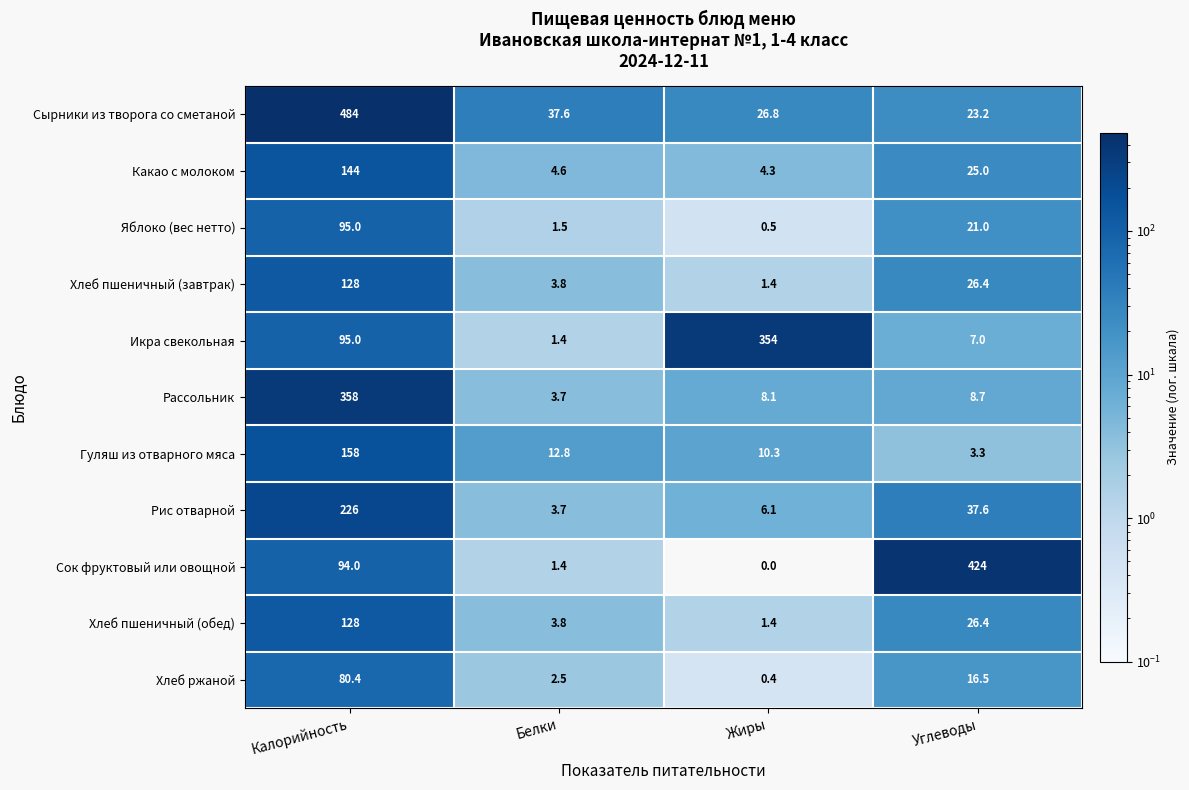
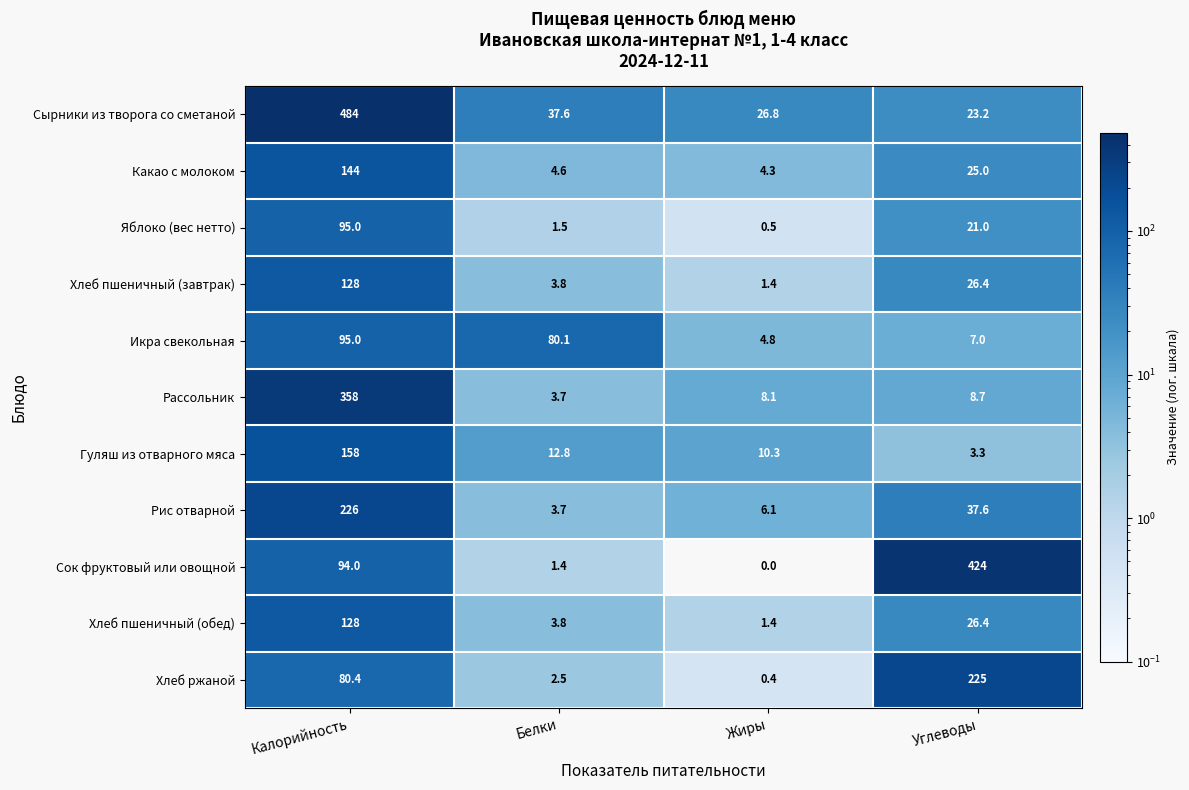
Икра свекольная, Белки: 1.4 -> 80.1
Икра свекольная, Жиры: 354 -> 4.8
Хлеб ржаной, Углеводы: 16.5 -> 225
